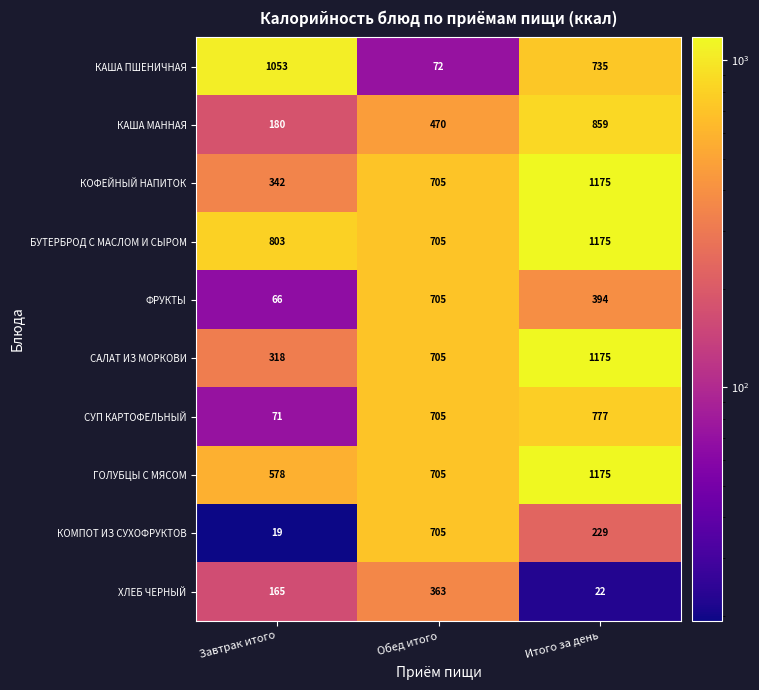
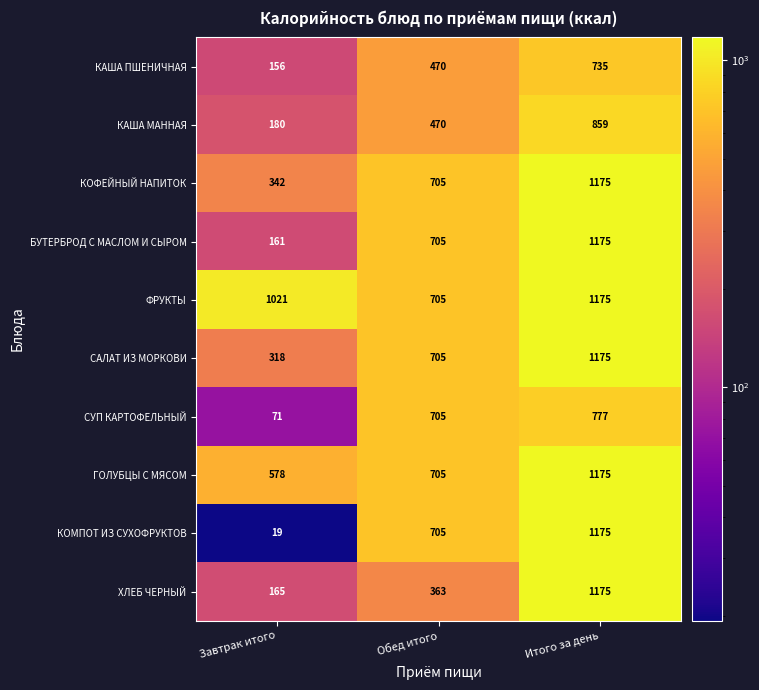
КАША ПШЕНИЧНАЯ, Завтрак итого: 1053 -> 156
КАША ПШЕНИЧНАЯ, Обед итого: 72 -> 470
БУТЕРБРОД С МАСЛОМ И СЫРОМ, Завтрак итого: 803 -> 161
ФРУКТЫ, Завтрак итого: 66 -> 1021
ФРУКТЫ, Итого за день: 394 -> 1175
КОМПОТ ИЗ СУХОФРУКТОВ, Итого за день: 229 -> 1175
ХЛЕБ ЧЕРНЫЙ, Итого за день: 22 -> 1175
